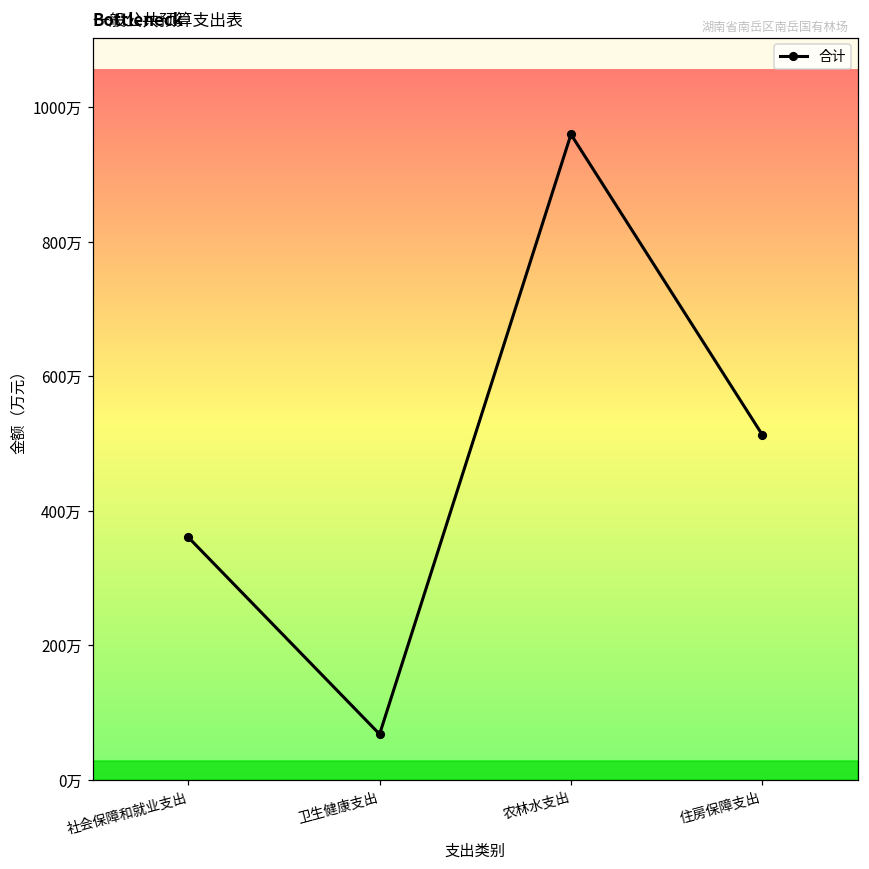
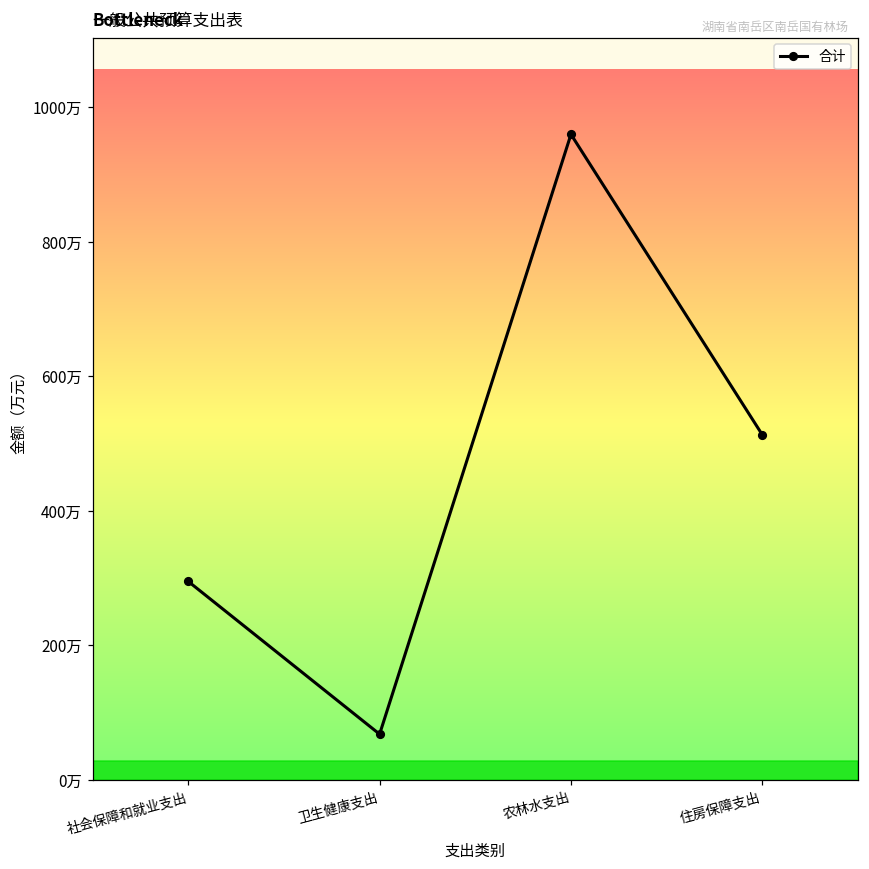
社会保障和就业支出: 360万 -> 300万
